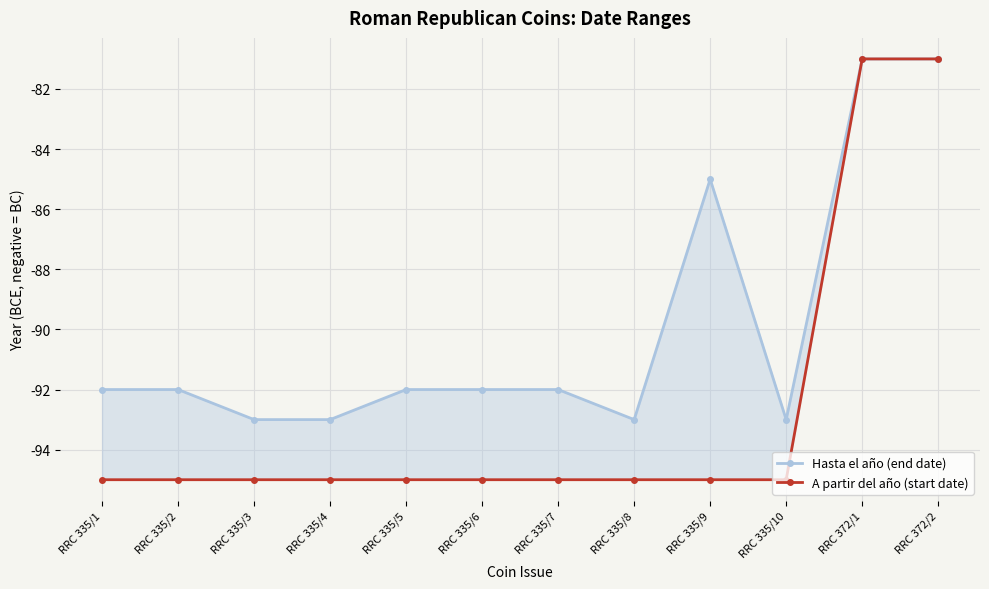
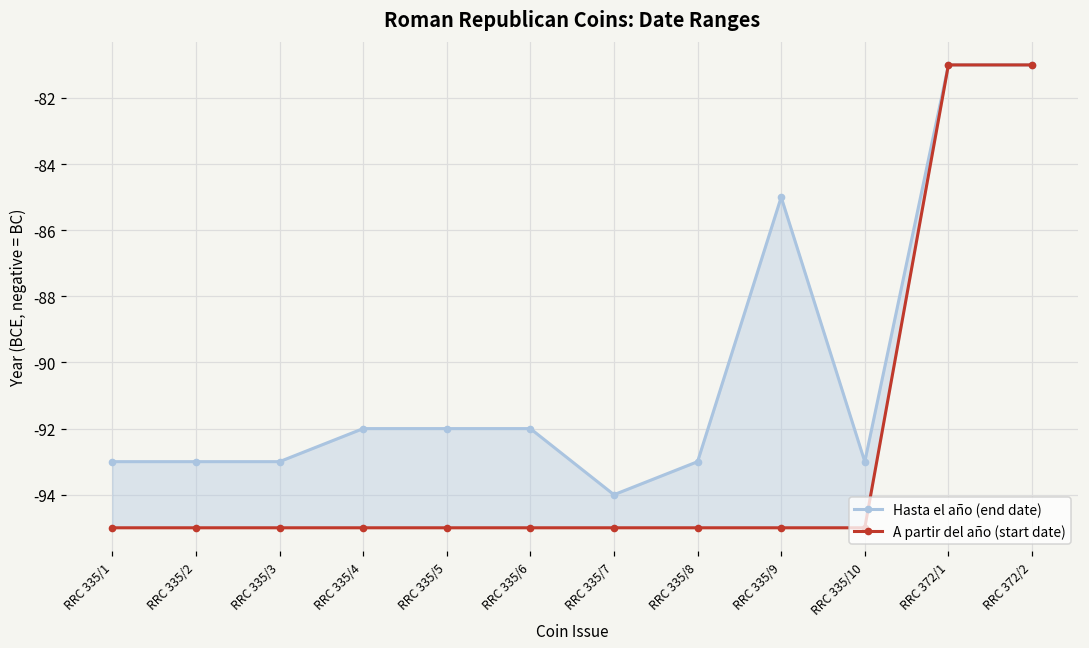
Hasta el año (end date), RRC 335/1: -92 -> -93
Hasta el año (end date), RRC 335/2: -92 -> -93
Hasta el año (end date), RRC 335/4: -93 -> -92
Hasta el año (end date), RRC 335/7: -92 -> -94
